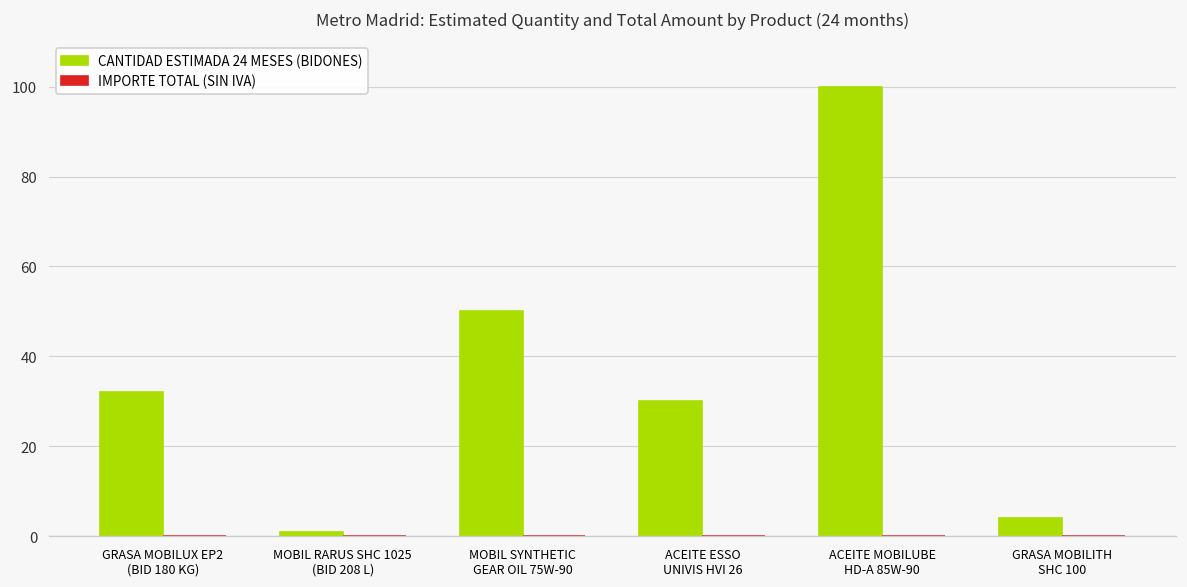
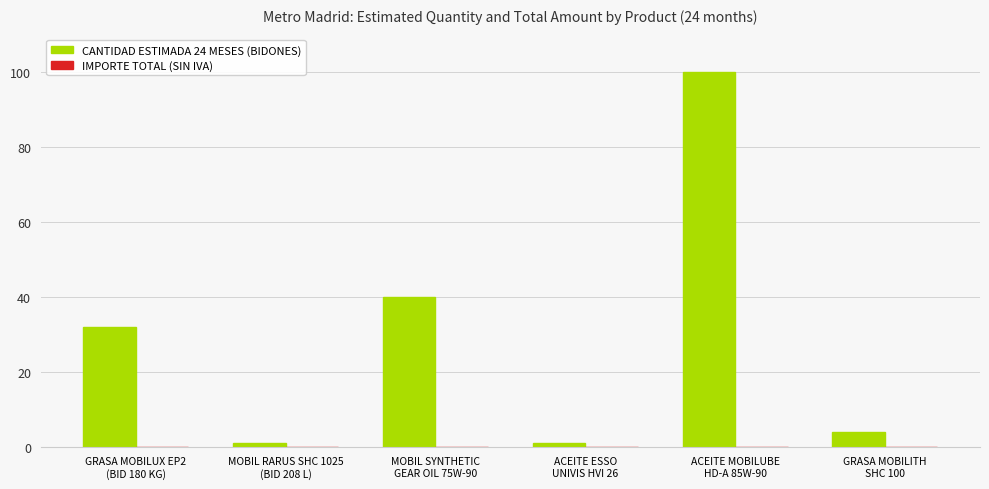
CANTIDAD ESTIMADA 24 MESES (BIDONES), MOBIL SYNTHETIC GEAR OIL 75W-90: 50 -> 40
CANTIDAD ESTIMADA 24 MESES (BIDONES), ACEITE ESSO UNIVIS HVI 26: 30 -> 1
